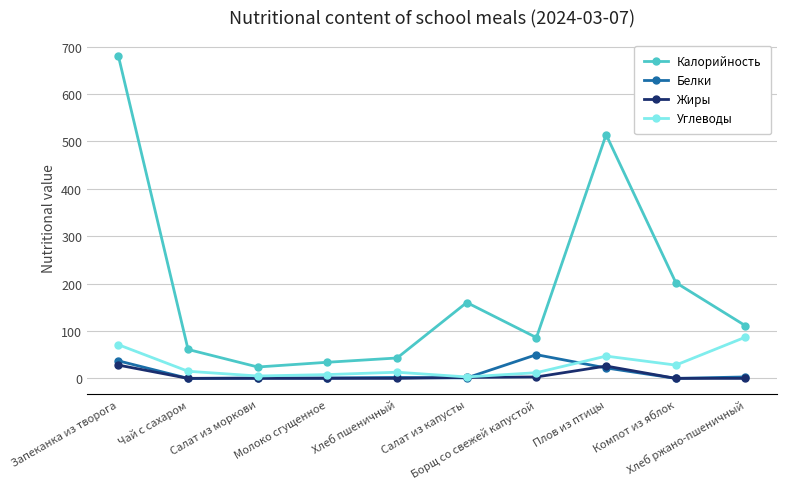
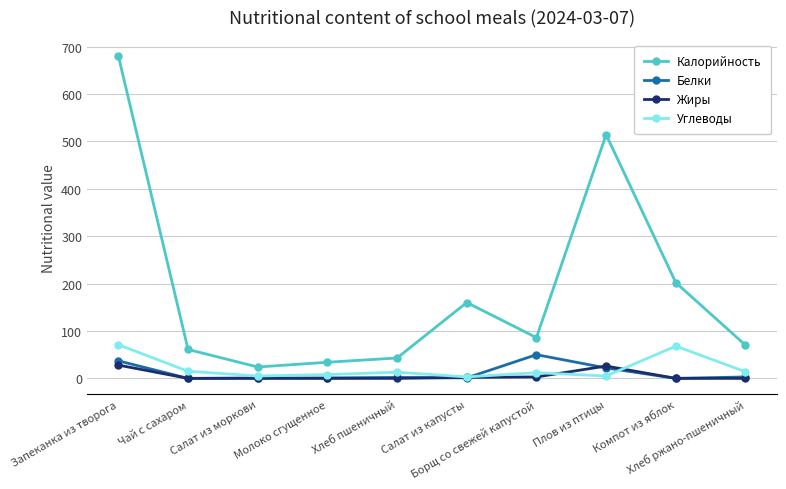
Углеводы, Плов из птицы: 50 -> 10
Углеводы, Компот из яблок: 30 -> 70
Калорийность, Хлеб ржано-пшеничный: 110 -> 70
Углеводы, Хлеб ржано-пшеничный: 90 -> 10
